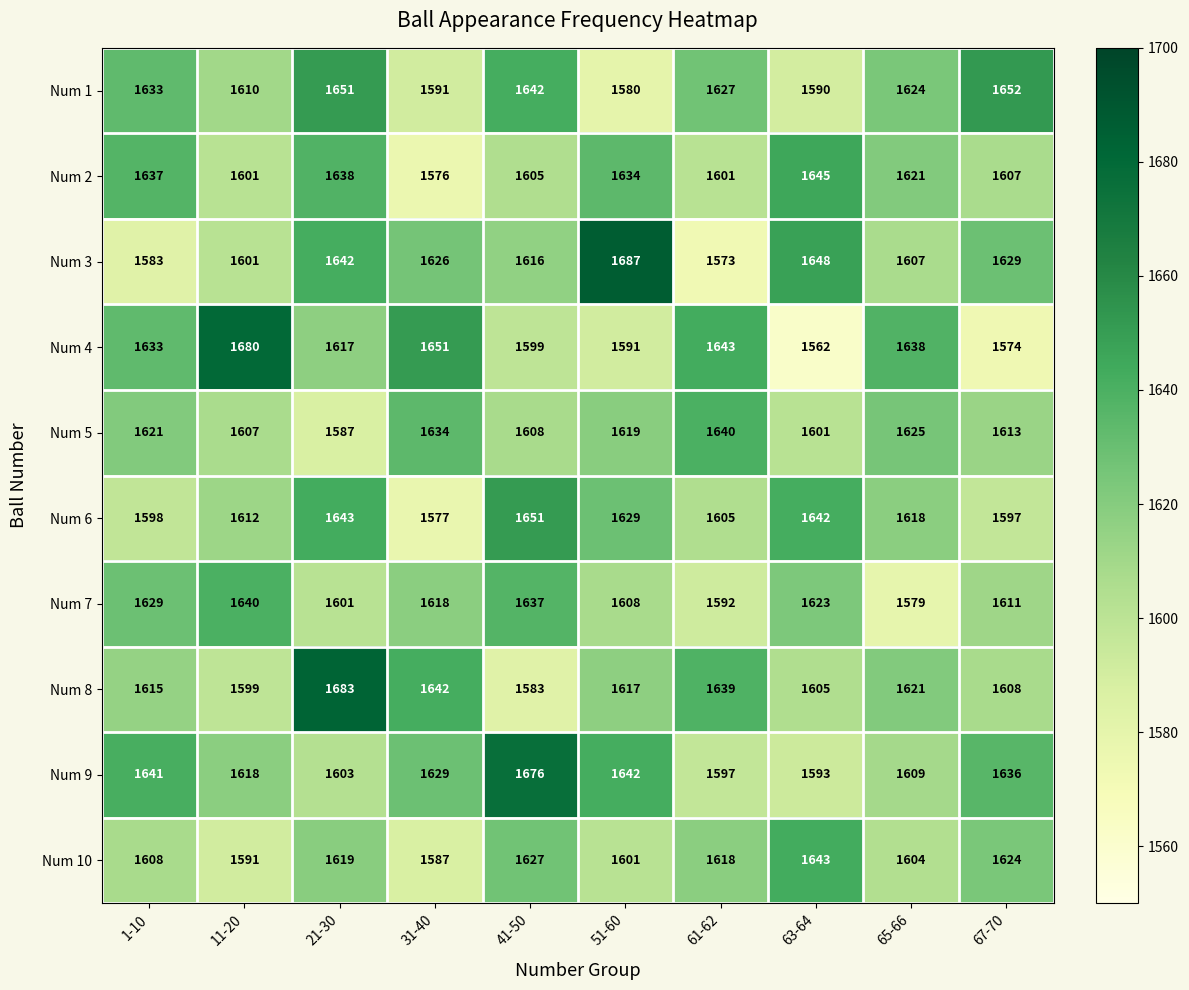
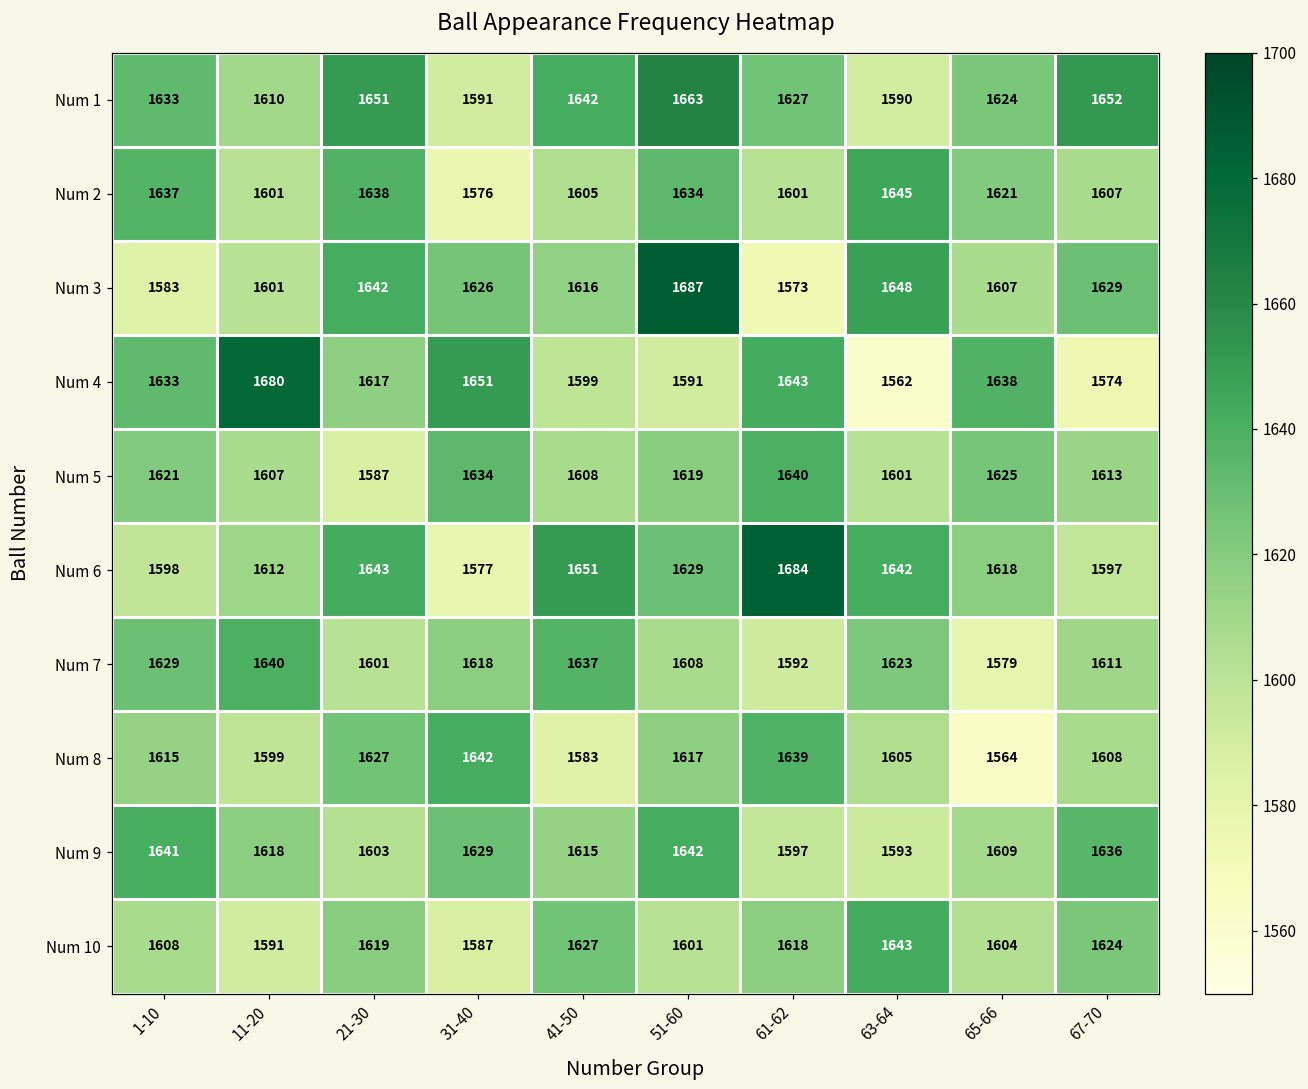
Num 1, 51-60: 1580 -> 1663
Num 6, 61-62: 1605 -> 1684
Num 8, 21-30: 1683 -> 1627
Num 8, 65-66: 1621 -> 1564
Num 9, 41-50: 1676 -> 1615
